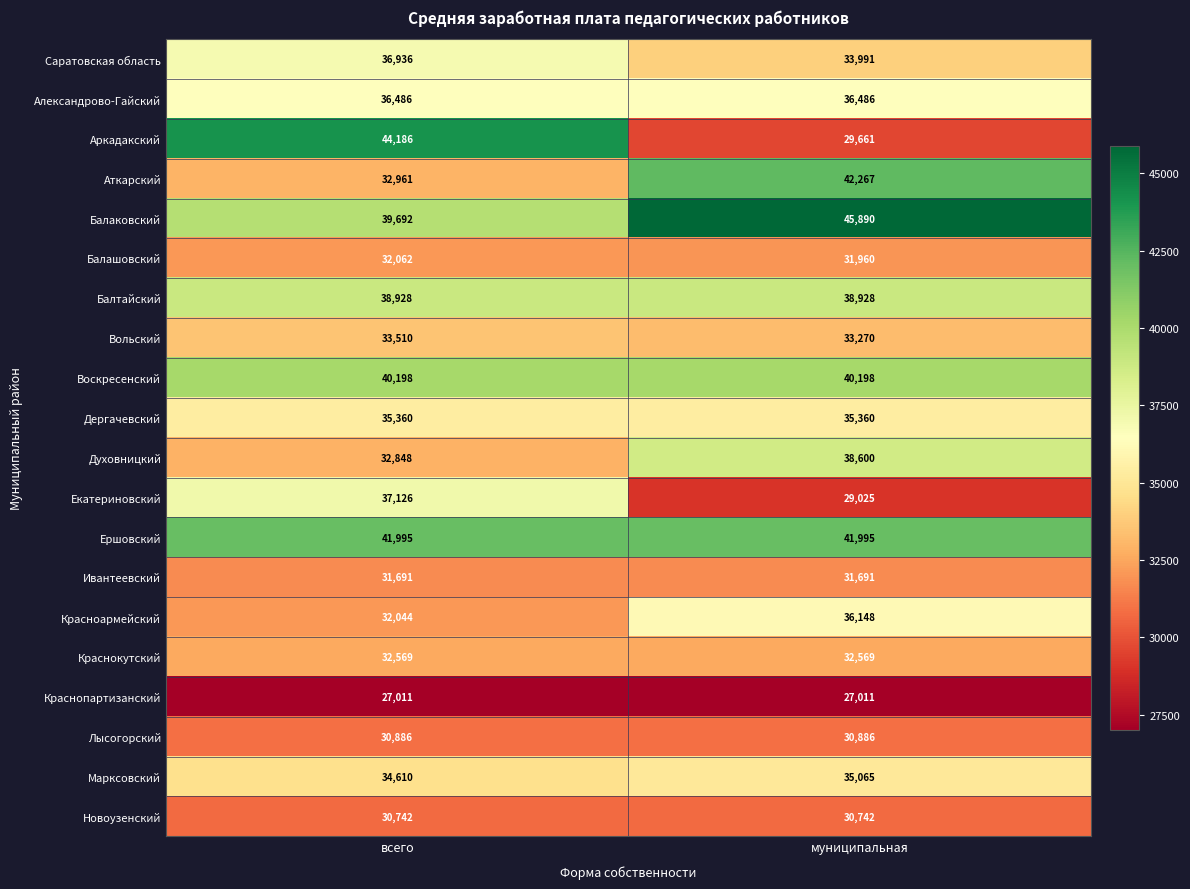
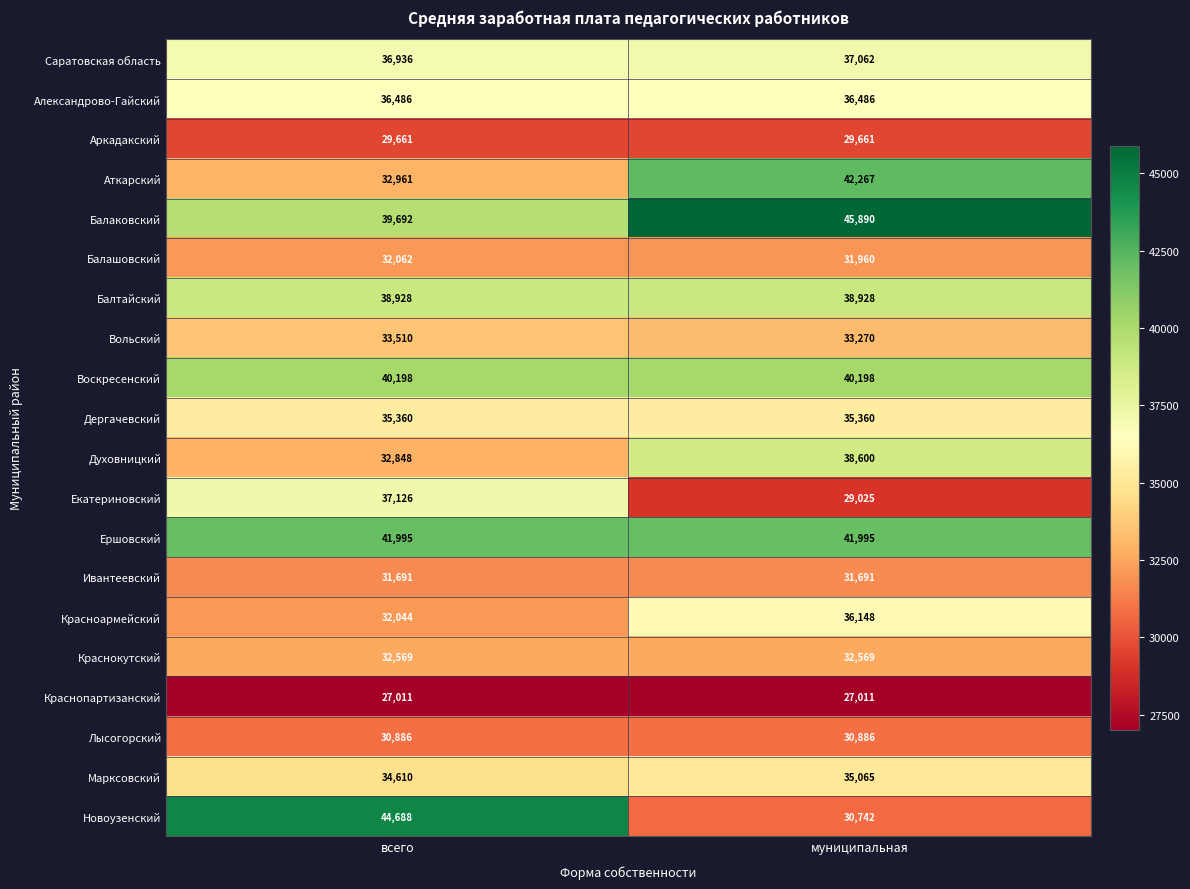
Саратовская область, муниципальная: 33,991 -> 37,062
Аркадакский, всего: 44,186 -> 29,661
Новоузенский, всего: 30,742 -> 44,688
